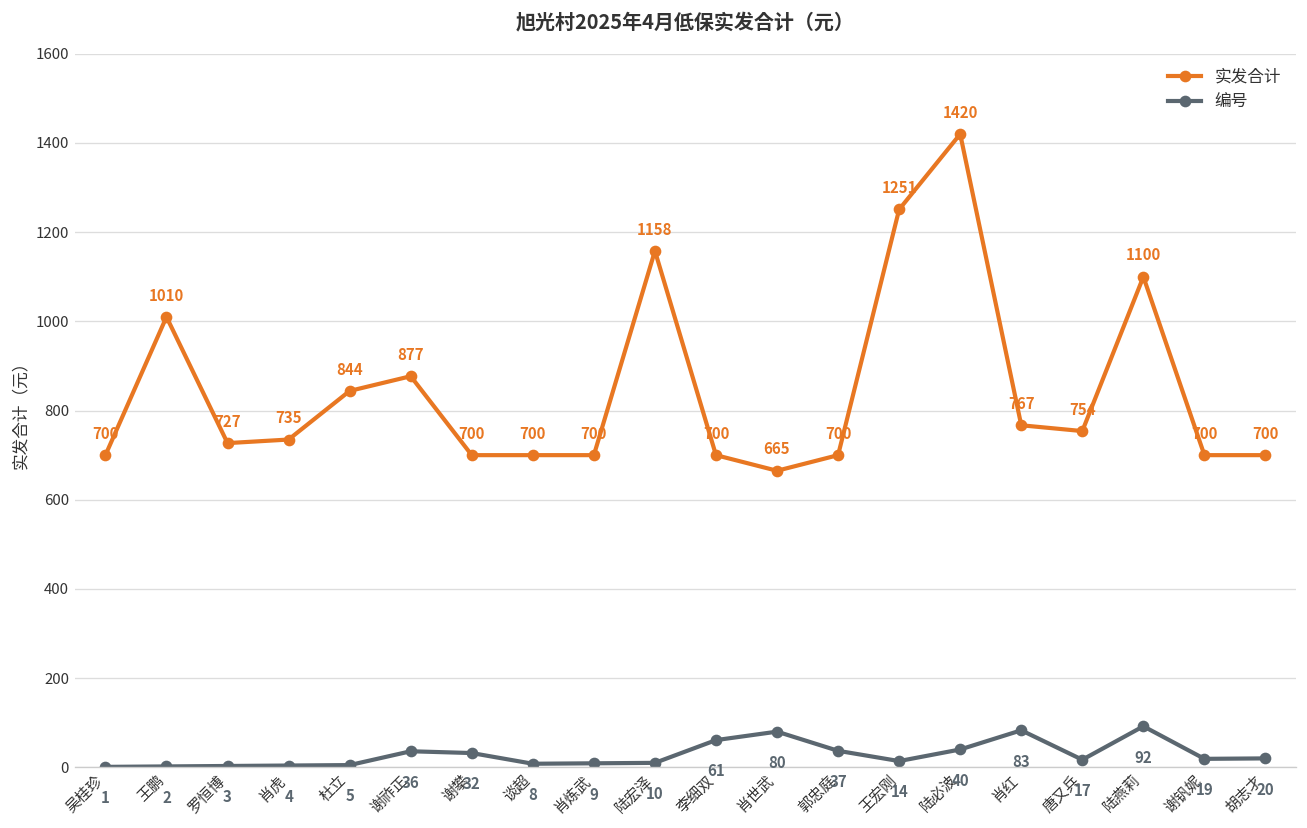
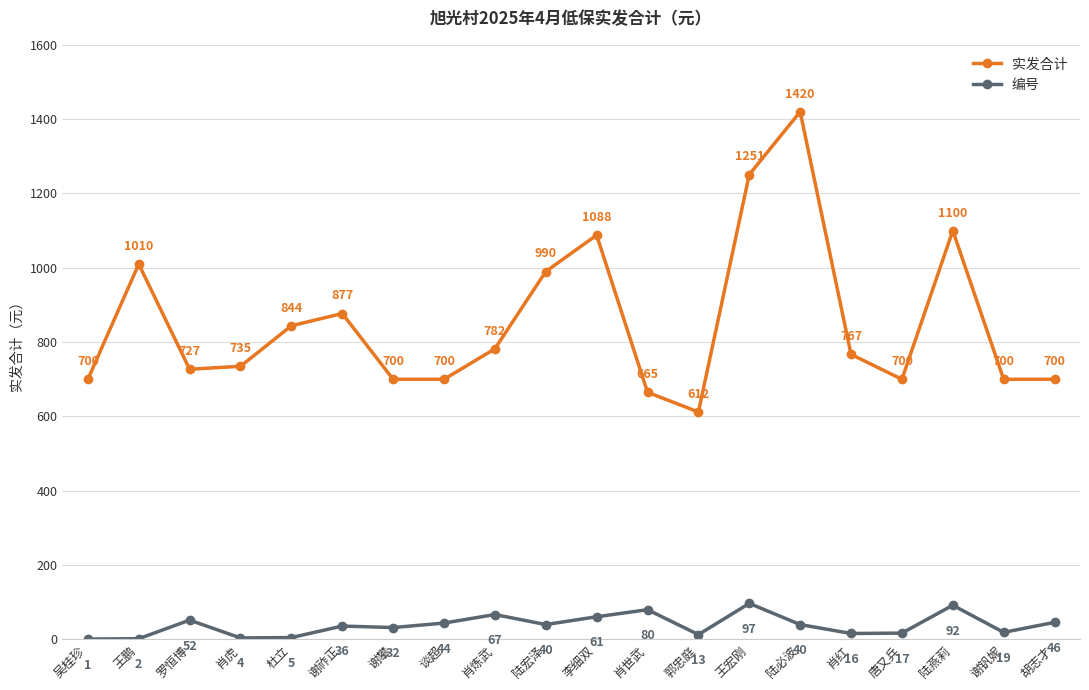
编号, 罗恒博: 3 -> 52
编号, 谈超: 8 -> 44
实发合计, 肖炼武: 700 -> 782
编号, 肖炼武: 9 -> 67
实发合计, 陆宏泽: 1158 -> 990
编号, 陆宏泽: 10 -> 40
实发合计, 李细双: 700 -> 1088
实发合计, 郭忠庭: 700 -> 612
编号, 郭忠庭: 37 -> 13
编号, 王宏刚: 14 -> 97
编号, 肖红: 83 -> 16
实发合计, 唐又兵: 754 -> 700
编号, 胡志才: 20 -> 46
